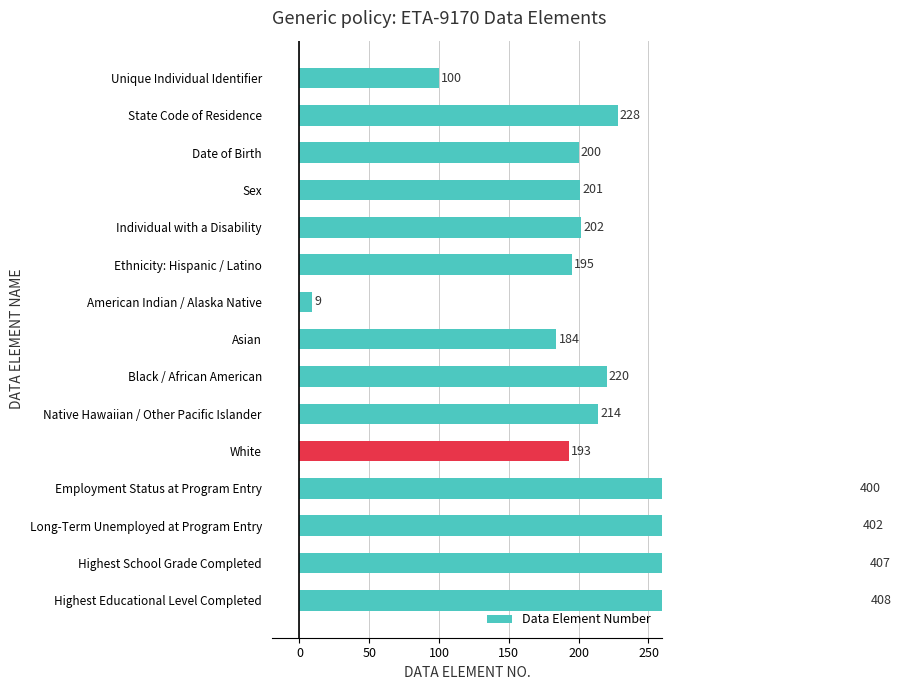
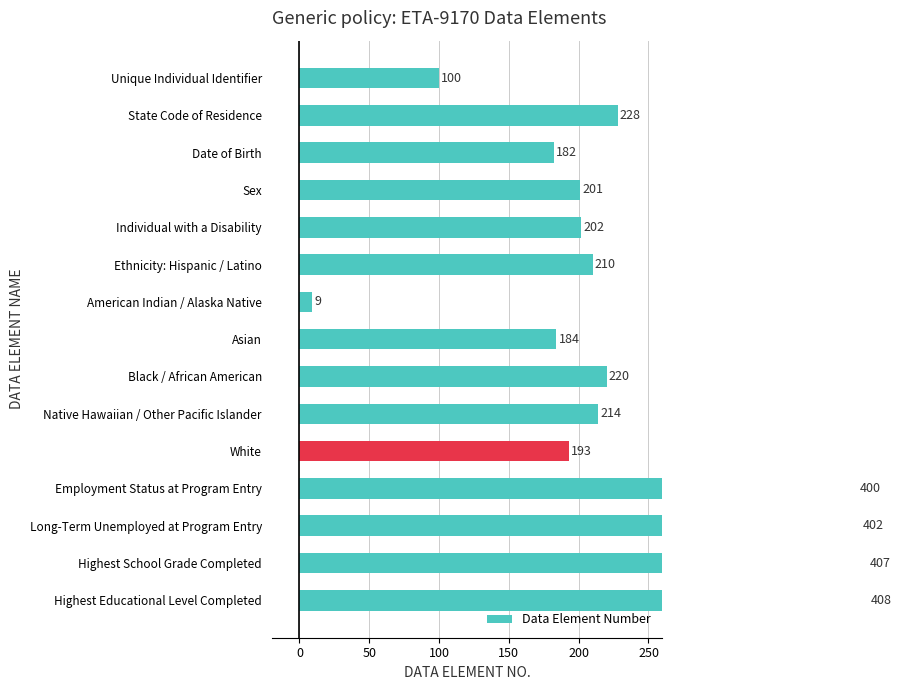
Date of Birth: 200 -> 182
Ethnicity: Hispanic / Latino: 195 -> 210
